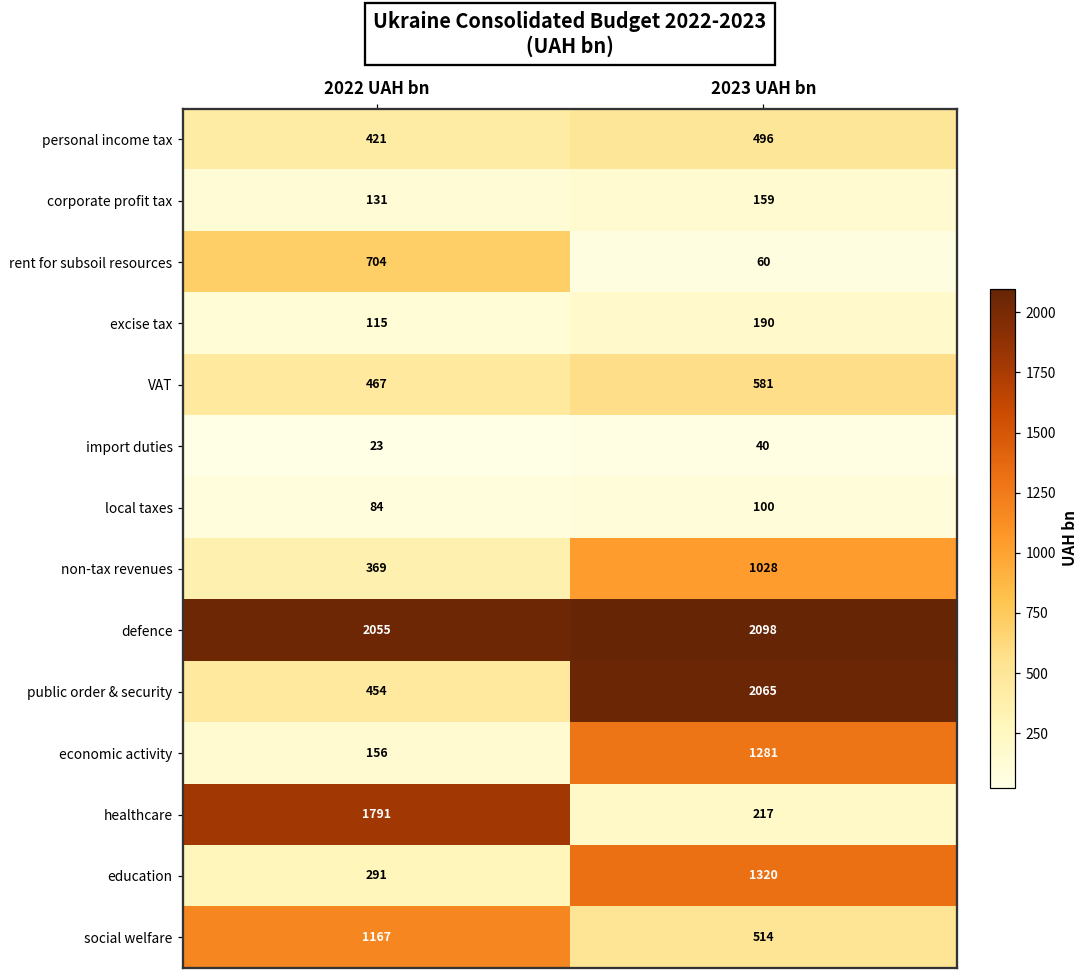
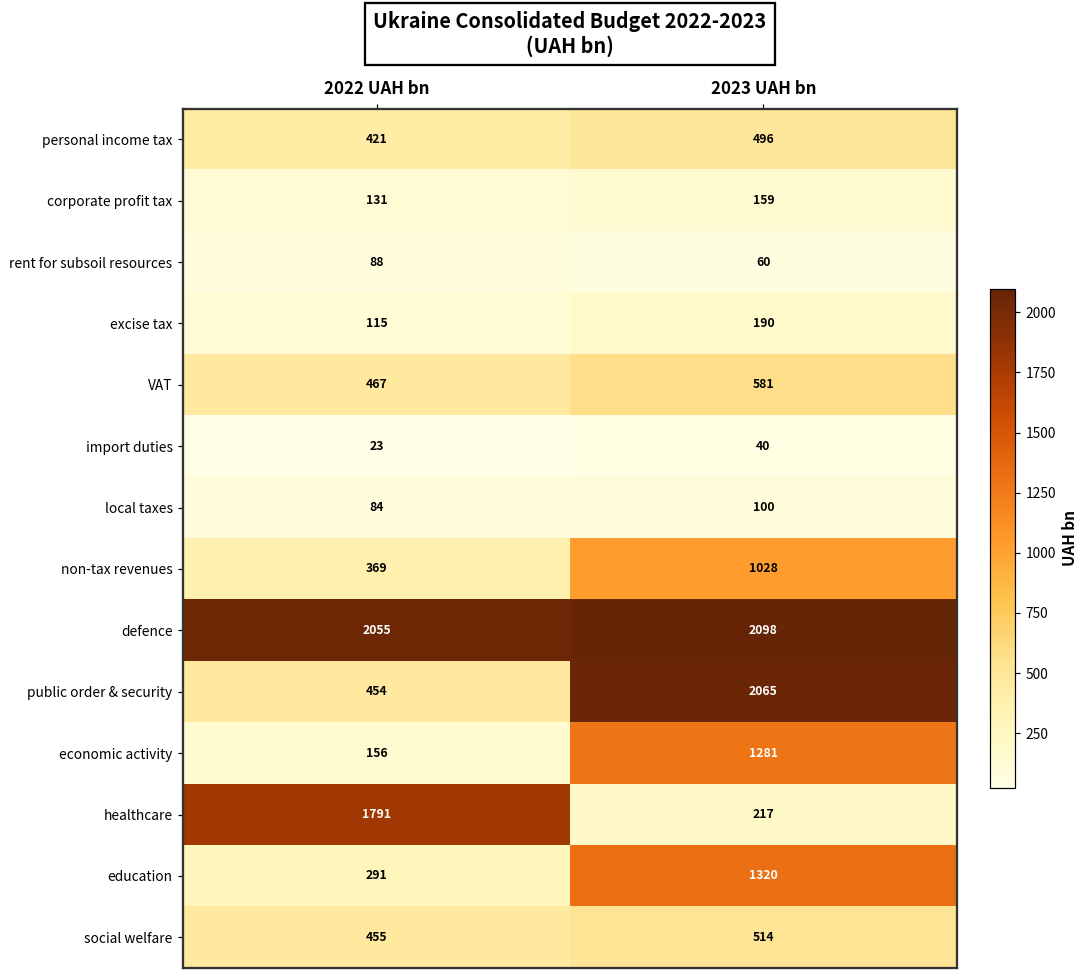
rent for subsoil resources, 2022 UAH bn: 704 -> 88
social welfare, 2022 UAH bn: 1167 -> 455
